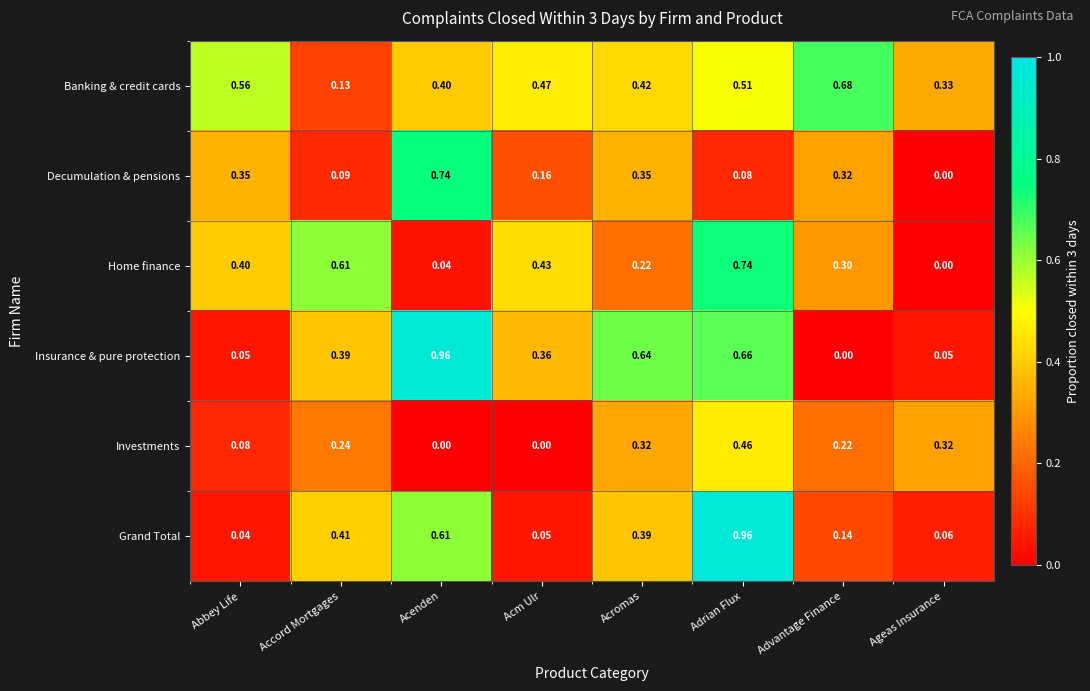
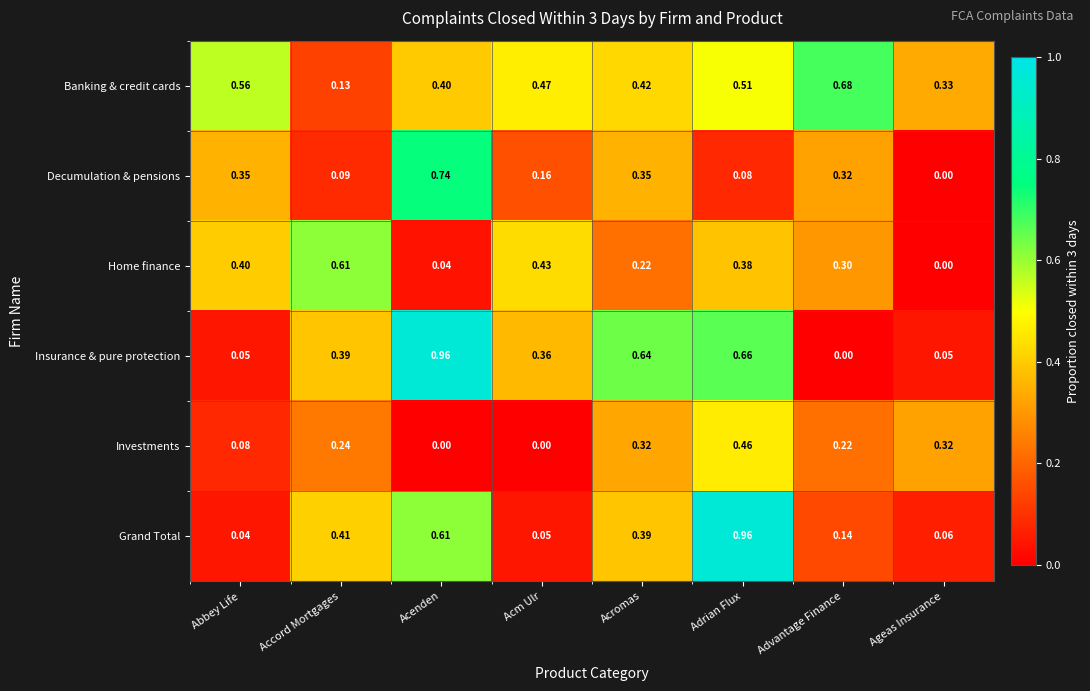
Home finance, Adrian Flux: 0.74 -> 0.38
